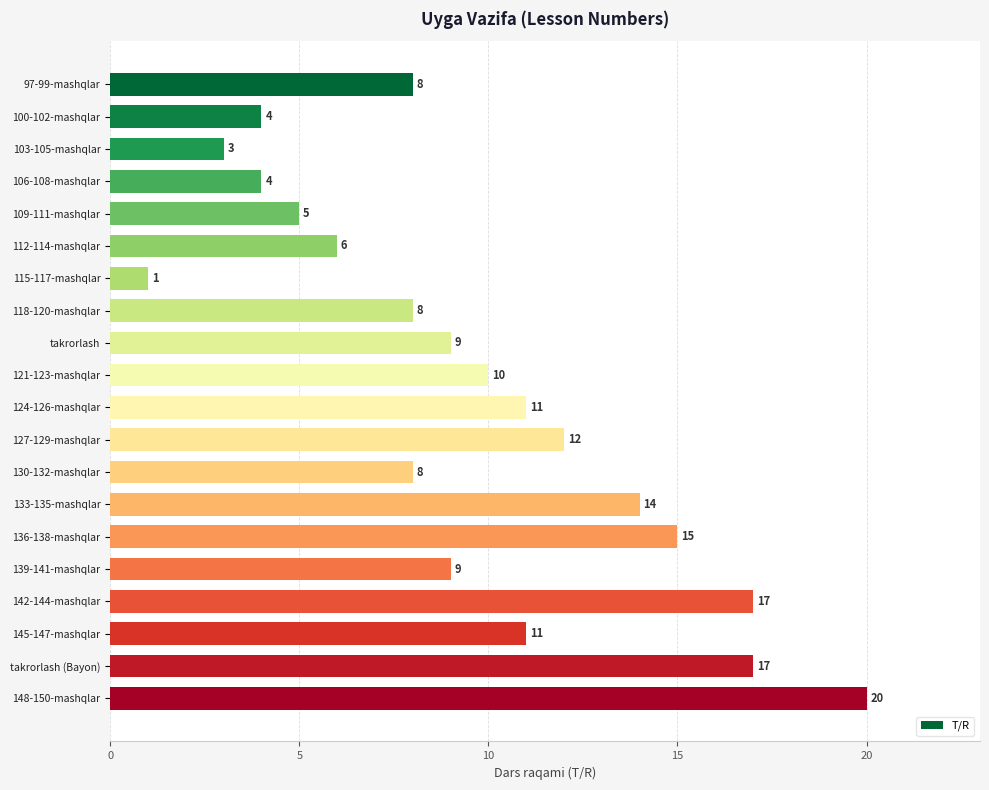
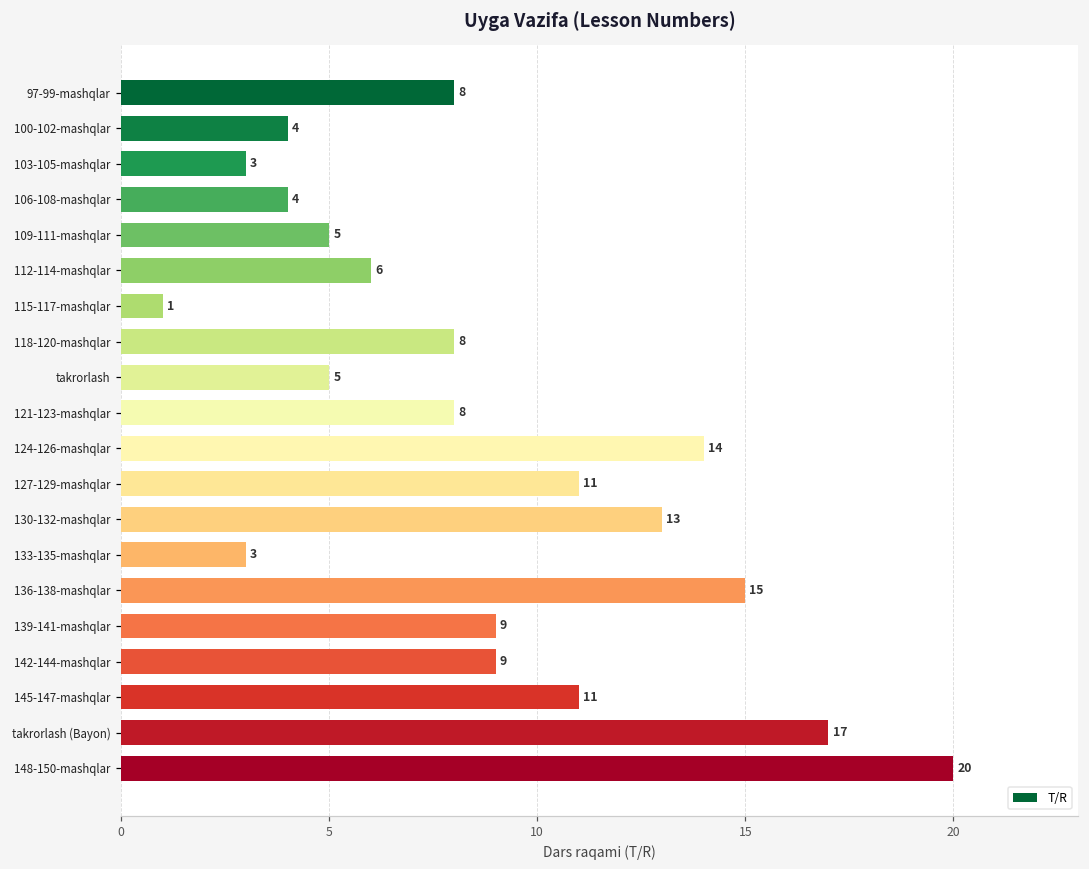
takrorlash: 9 -> 5
121-123-mashqlar: 10 -> 8
124-126-mashqlar: 11 -> 14
127-129-mashqlar: 12 -> 11
130-132-mashqlar: 8 -> 13
133-135-mashqlar: 14 -> 3
142-144-mashqlar: 17 -> 9
